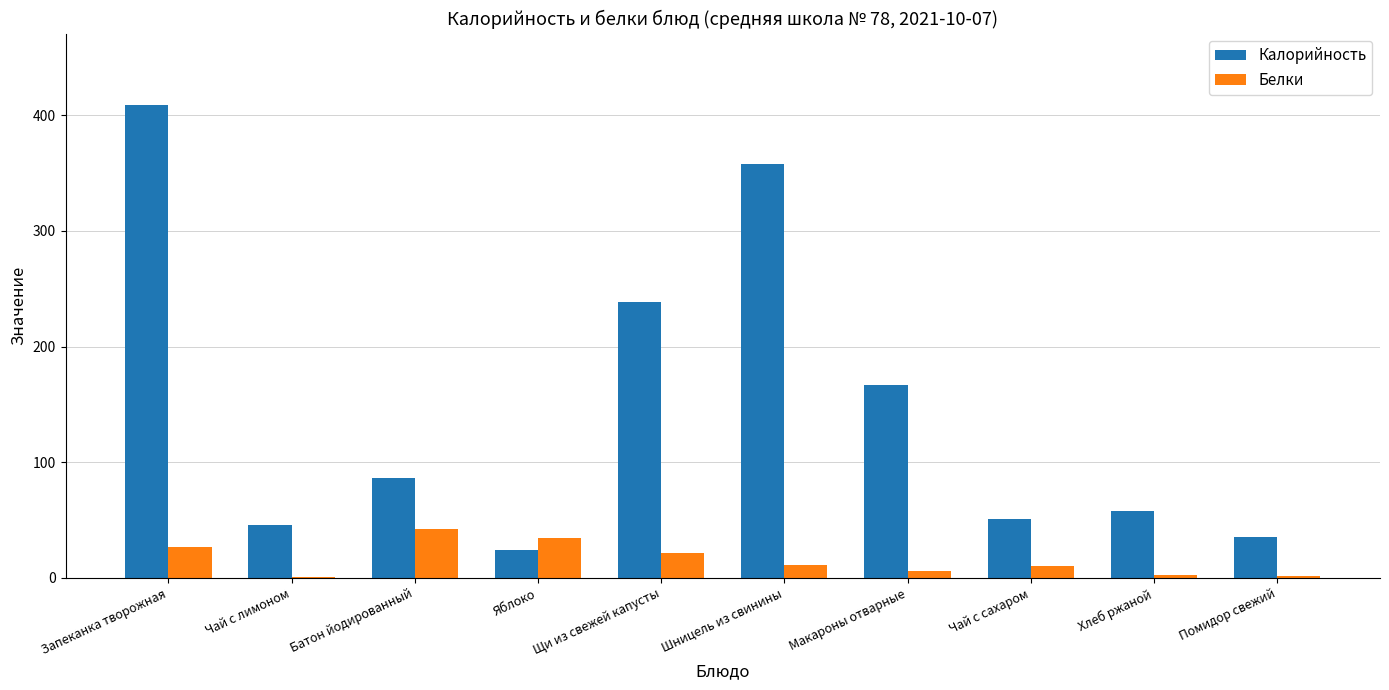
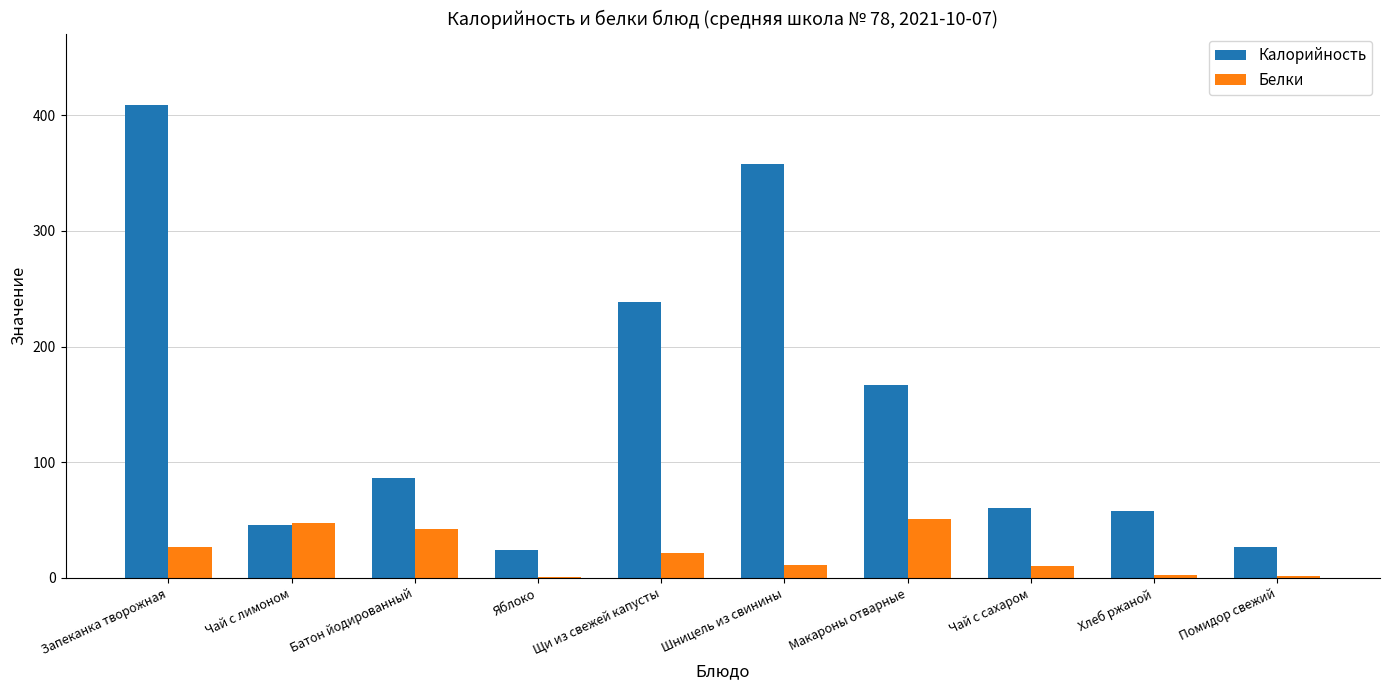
Белки, Чай с лимоном: 0 -> 48
Белки, Яблоко: 34 -> 1
Белки, Макароны отварные: 6 -> 51
Калорийность, Чай с сахаром: 51 -> 60
Калорийность, Помидор свежий: 35 -> 27
